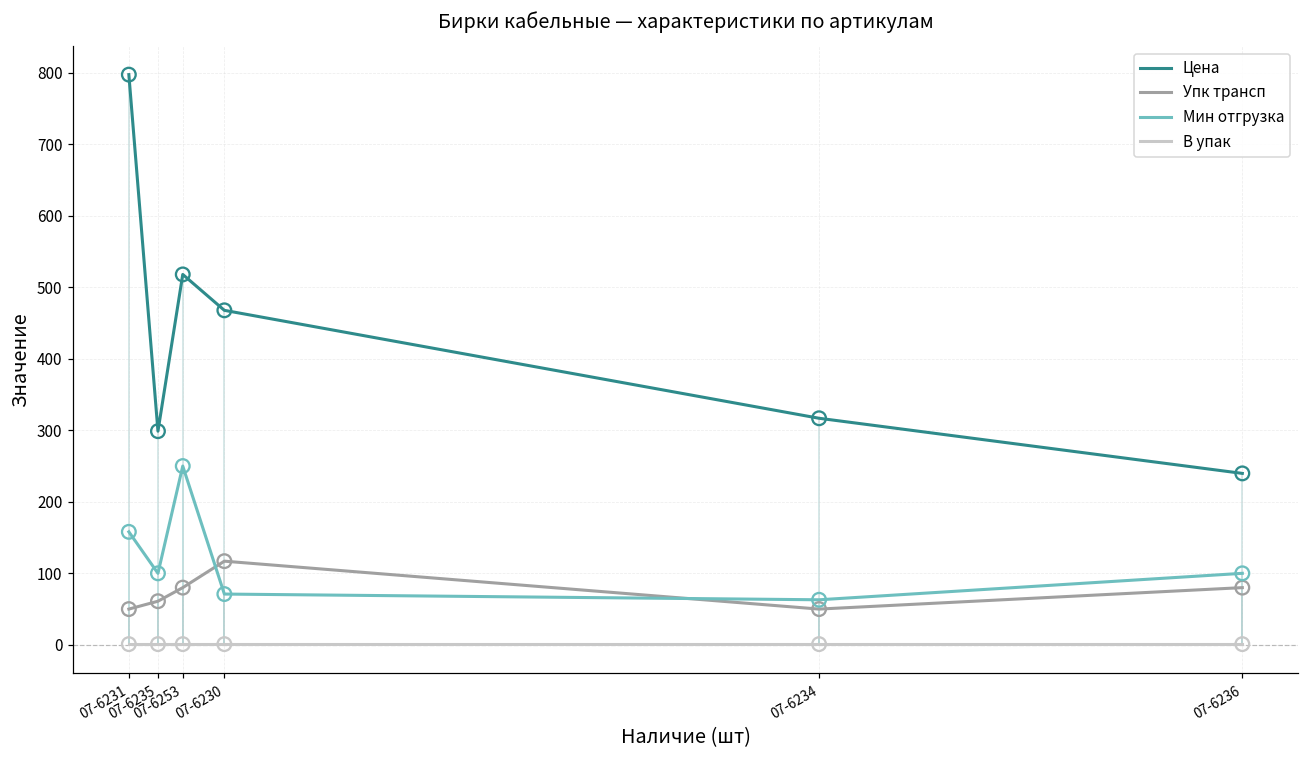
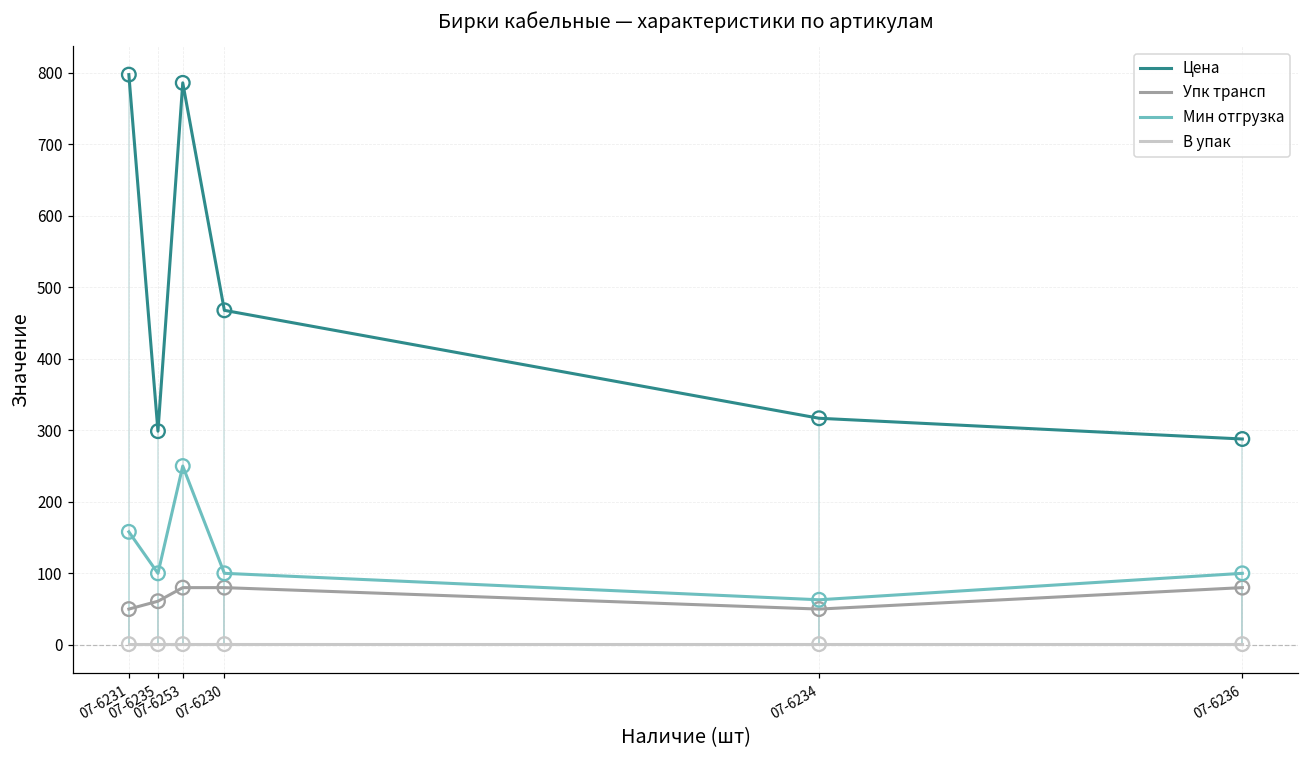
Цена, 07-6253: 520 -> 790
Упк трансп, 07-6230: 120 -> 80
Мин отгрузка, 07-6230: 70 -> 100
Цена, 07-6236: 240 -> 290
